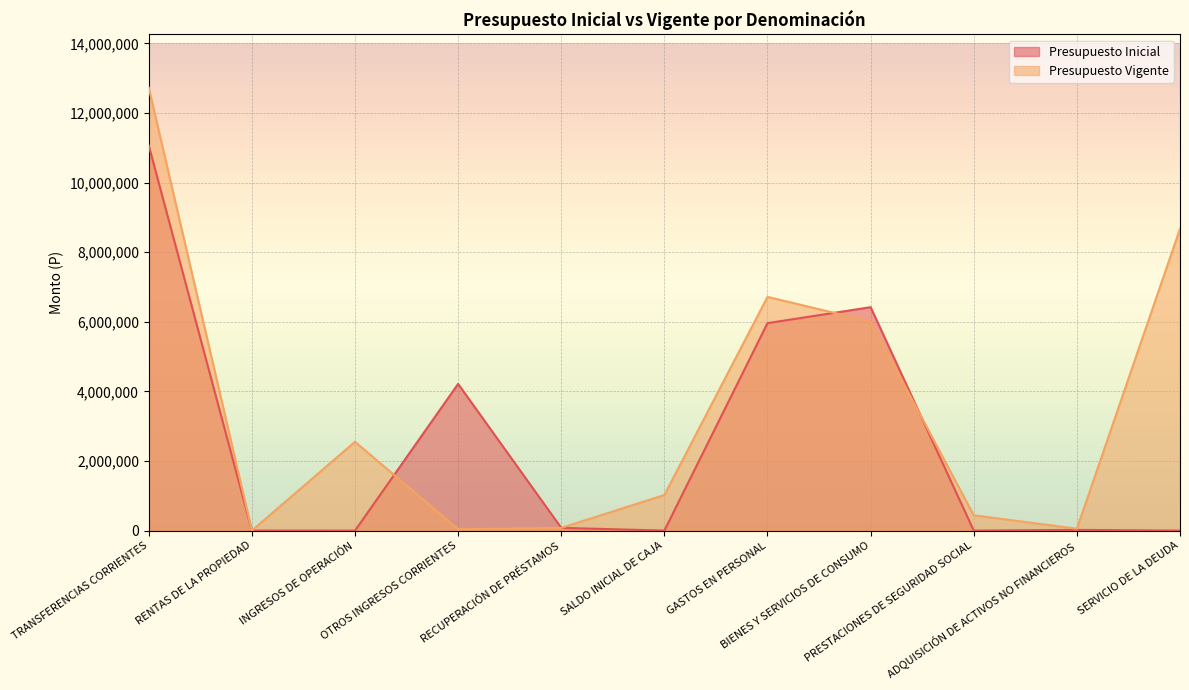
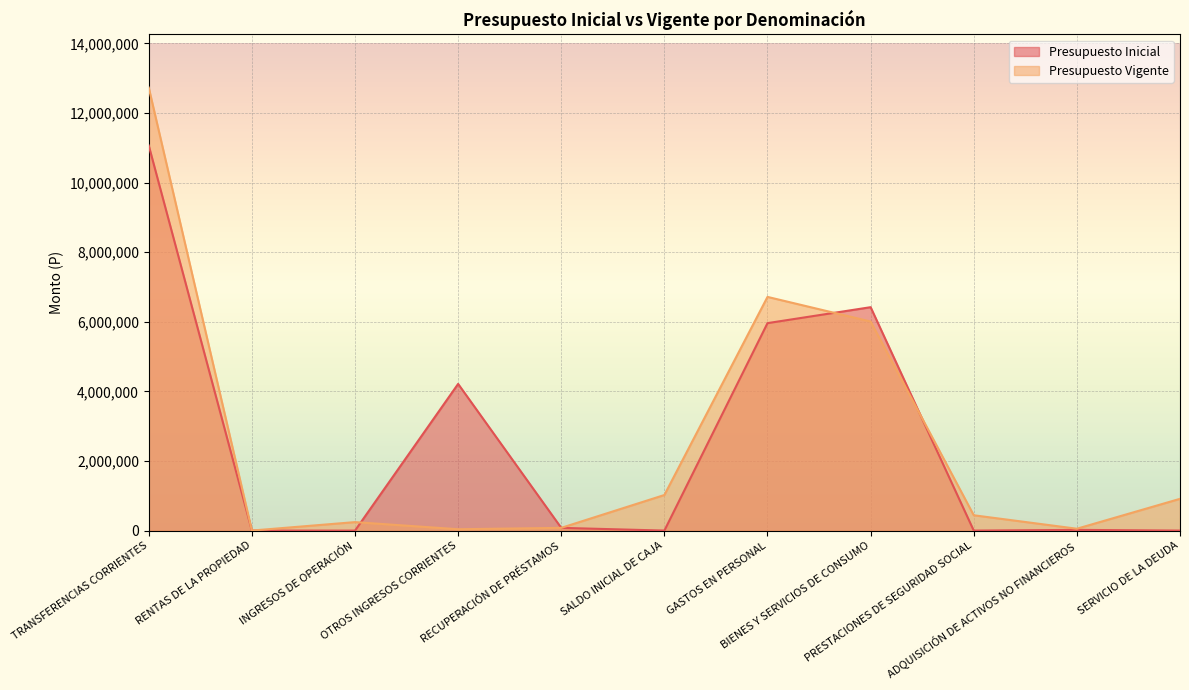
Presupuesto Vigente, INGRESOS DE OPERACIÓN: 2,600,000 -> 200,000
Presupuesto Vigente, SERVICIO DE LA DEUDA: 8,700,000 -> 900,000
